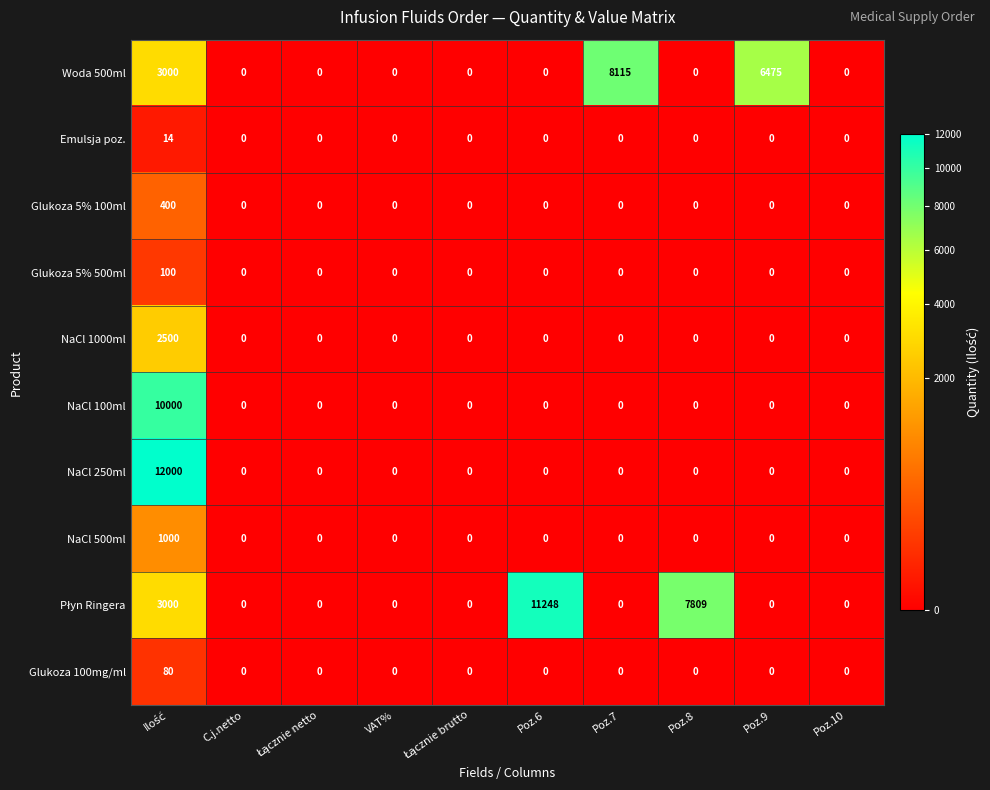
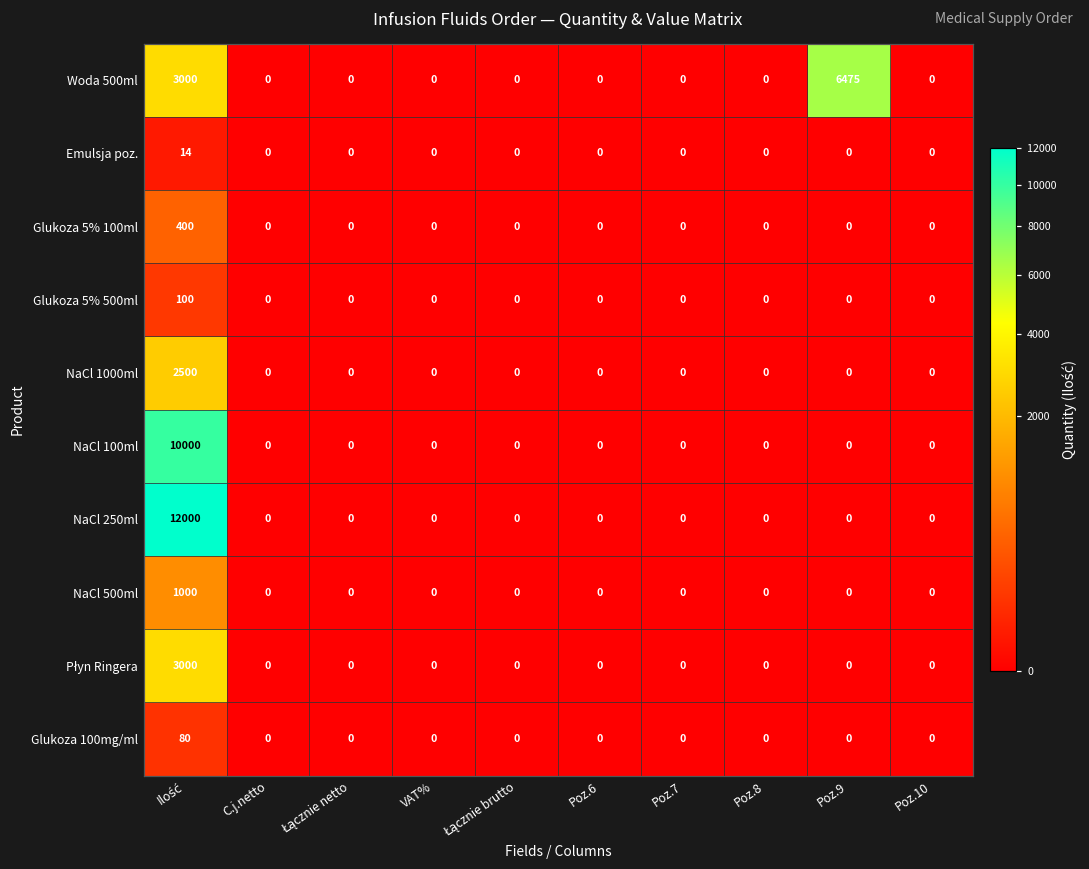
Woda 500ml, Poz.7: 8115 -> 0
Płyn Ringera, Poz.6: 11248 -> 0
Płyn Ringera, Poz.8: 7809 -> 0
